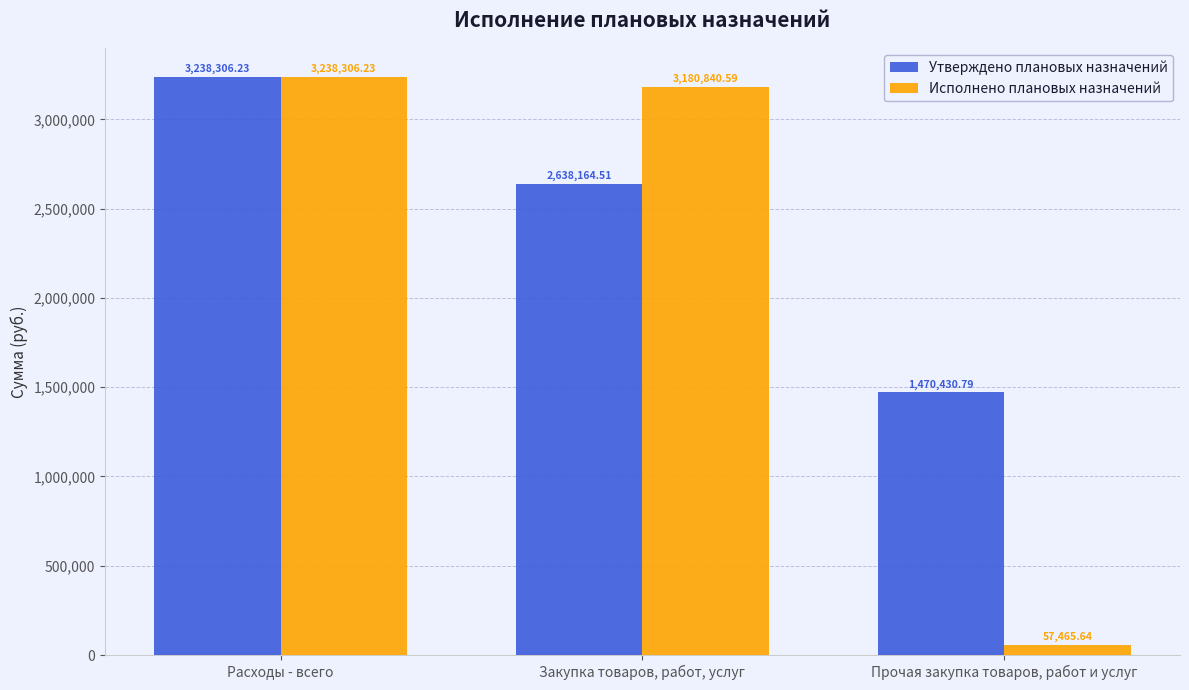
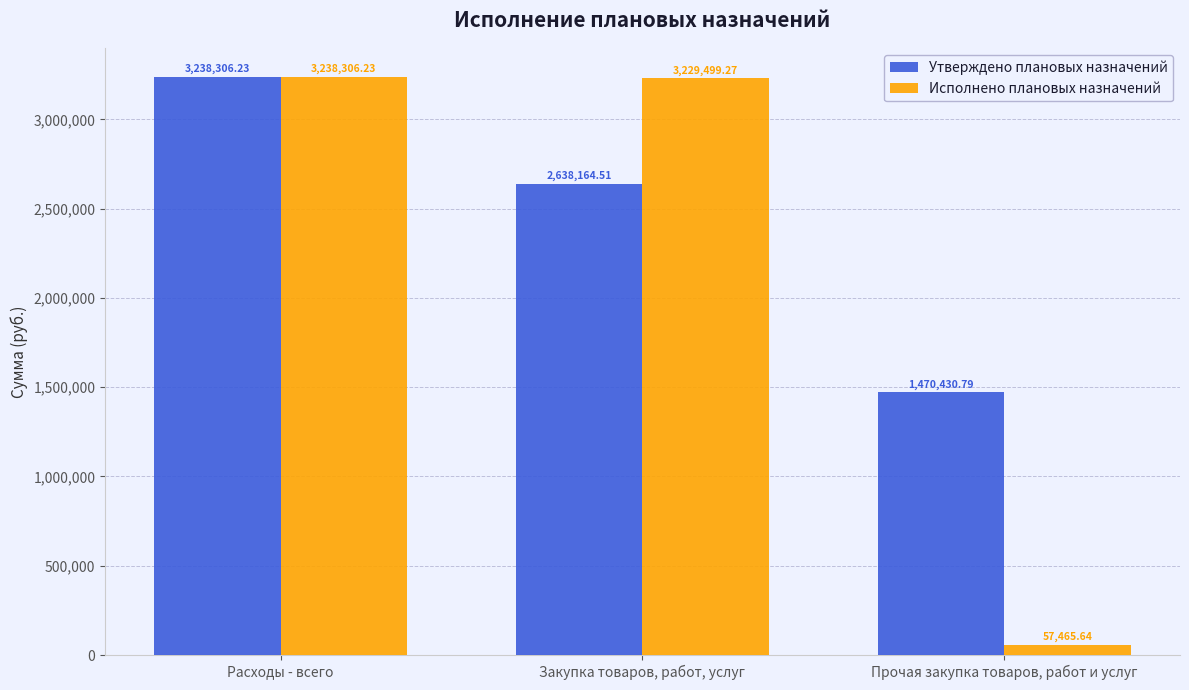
Исполнено плановых назначений, Закупка товаров, работ, услуг: 3,180,840.59 -> 3,229,499.27
